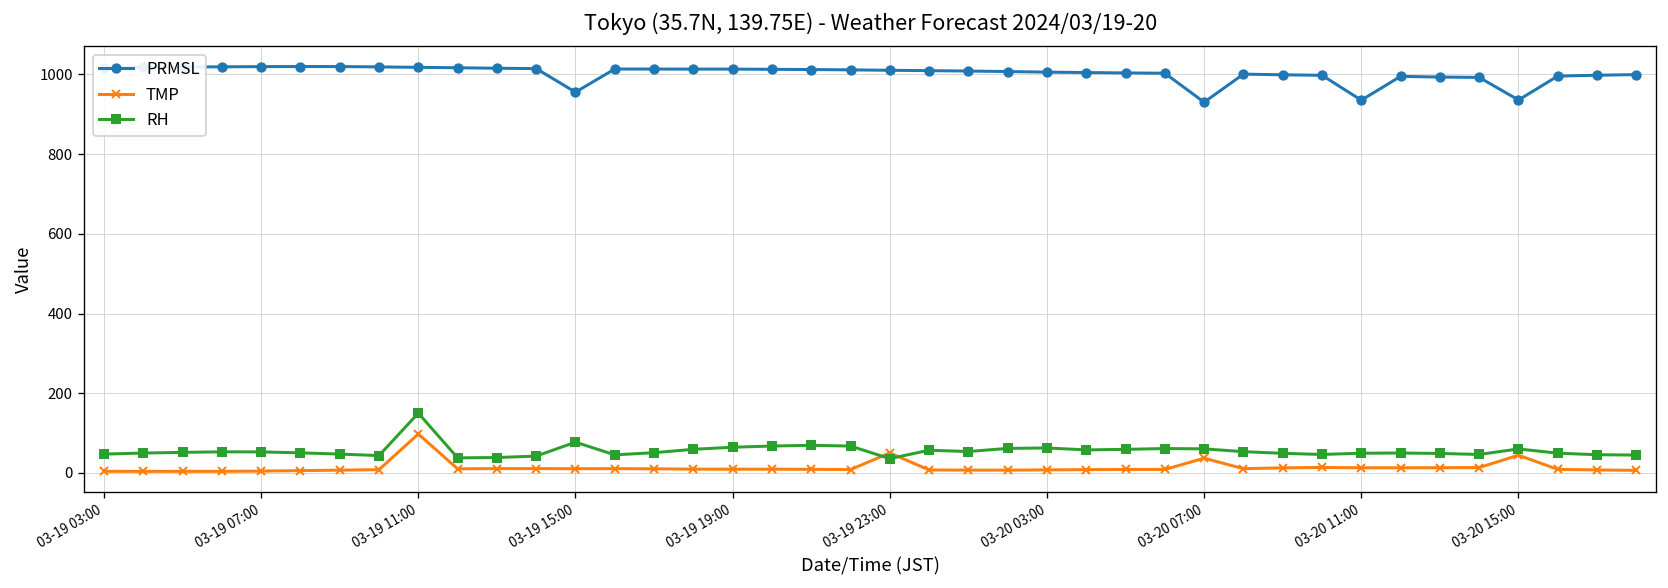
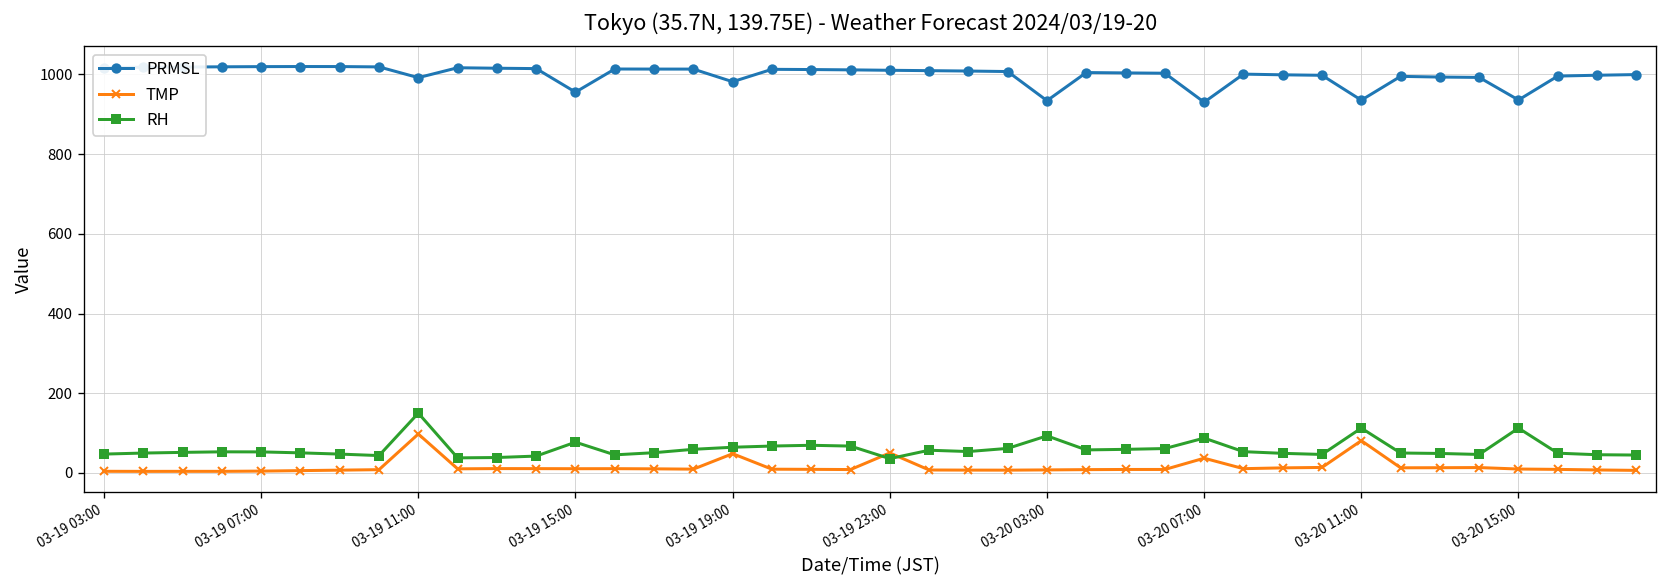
PRMSL, 03-19 11:00: 1020 -> 990
PRMSL, 03-19 19:00: 1010 -> 980
TMP, 03-19 19:00: 10 -> 50
PRMSL, 03-20 03:00: 1010 -> 930
RH, 03-20 03:00: 60 -> 90
RH, 03-20 07:00: 60 -> 90
TMP, 03-20 11:00: 10 -> 80
RH, 03-20 11:00: 50 -> 110
TMP, 03-20 15:00: 40 -> 10
RH, 03-20 15:00: 60 -> 110
